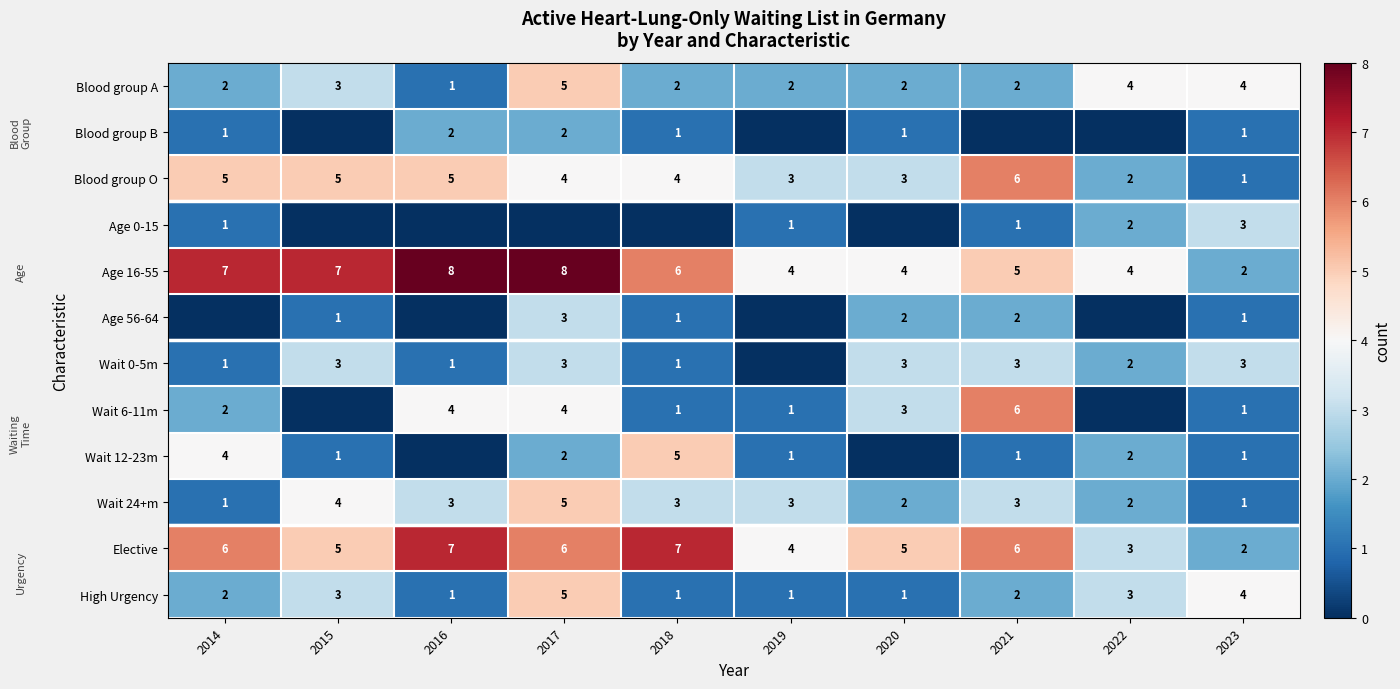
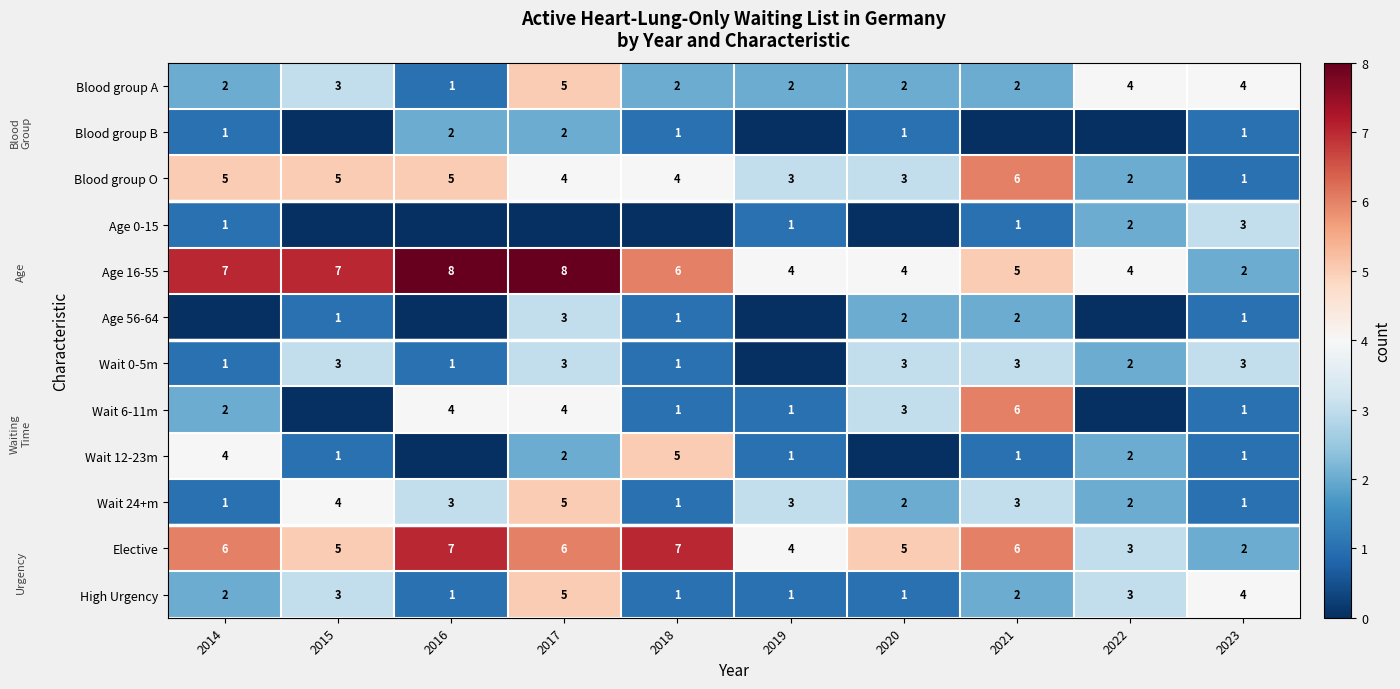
Wait 24+m, 2018: 3 -> 1
